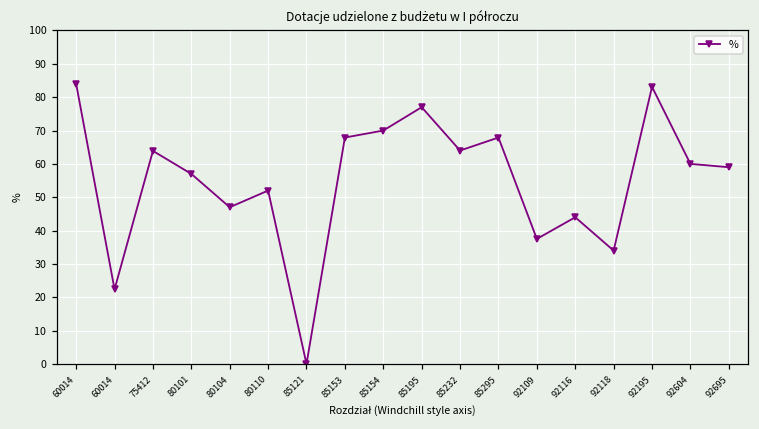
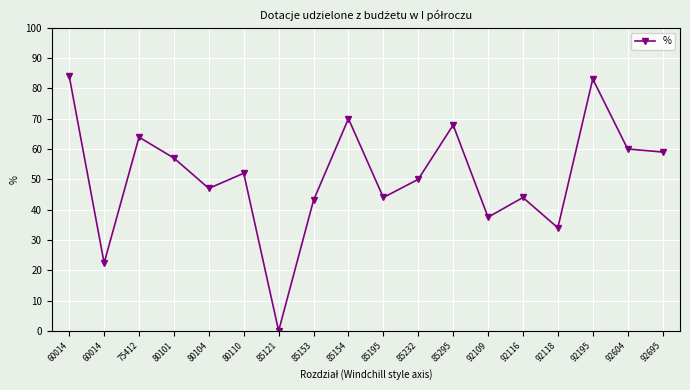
85153: 68 -> 43
85195: 77 -> 44
85232: 64 -> 50
